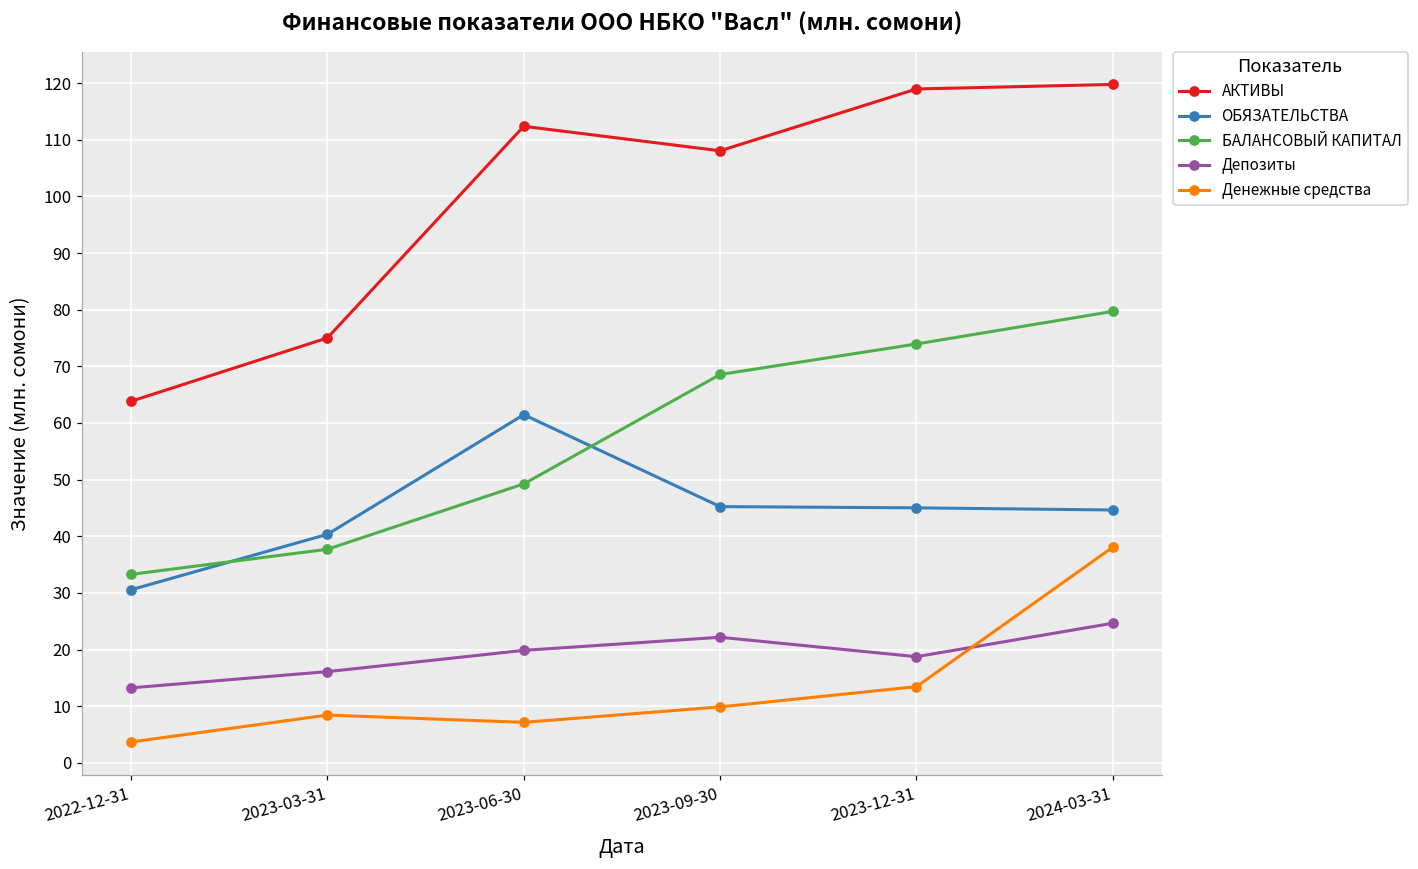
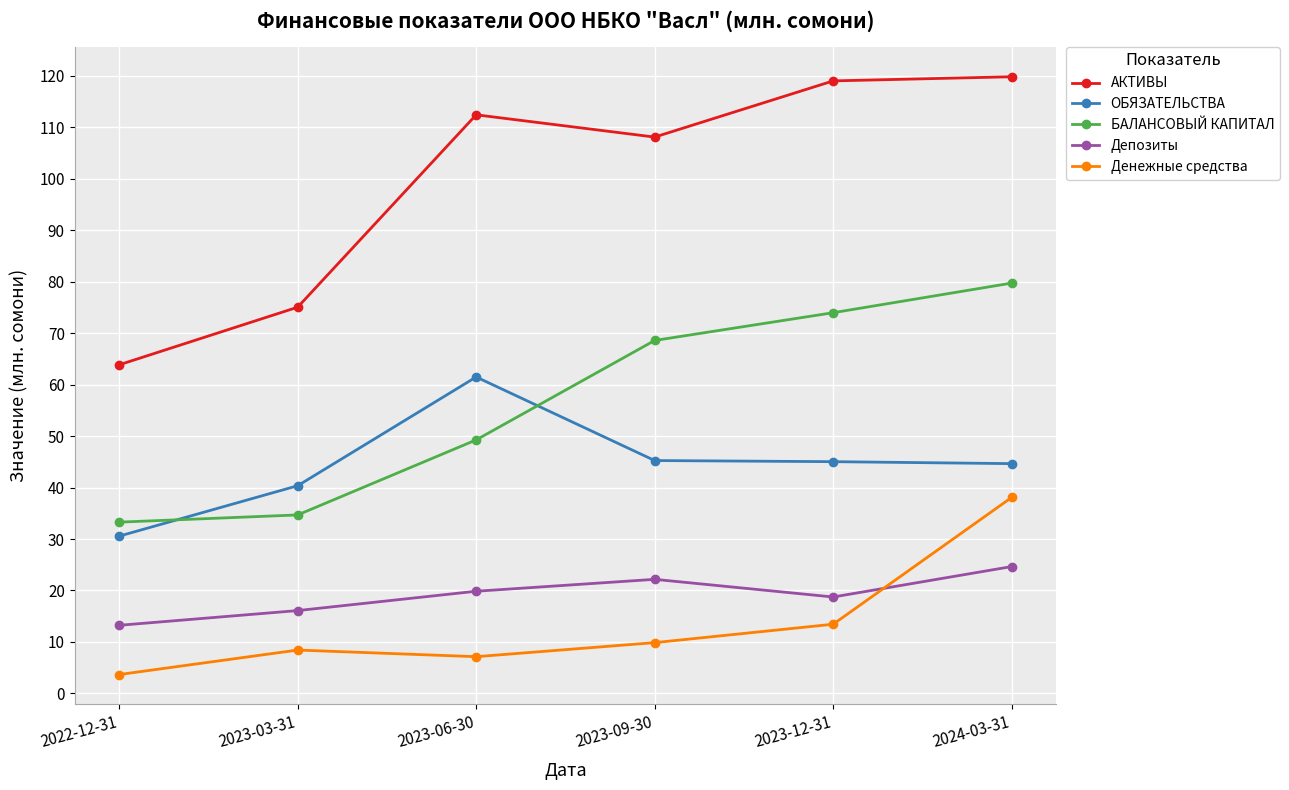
БАЛАНСОВЫЙ КАПИТАЛ, 2023-03-31: 38 -> 35
